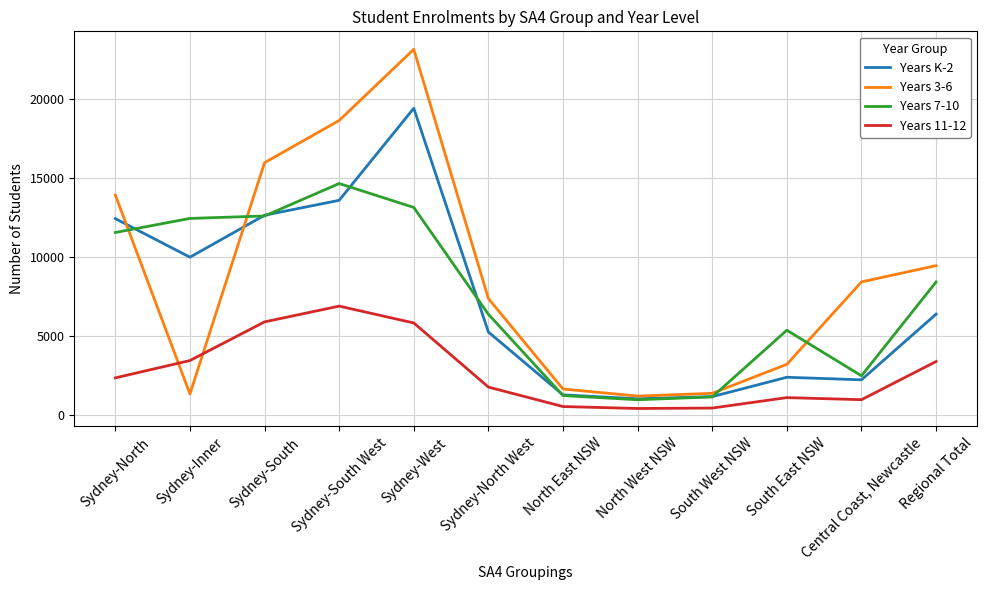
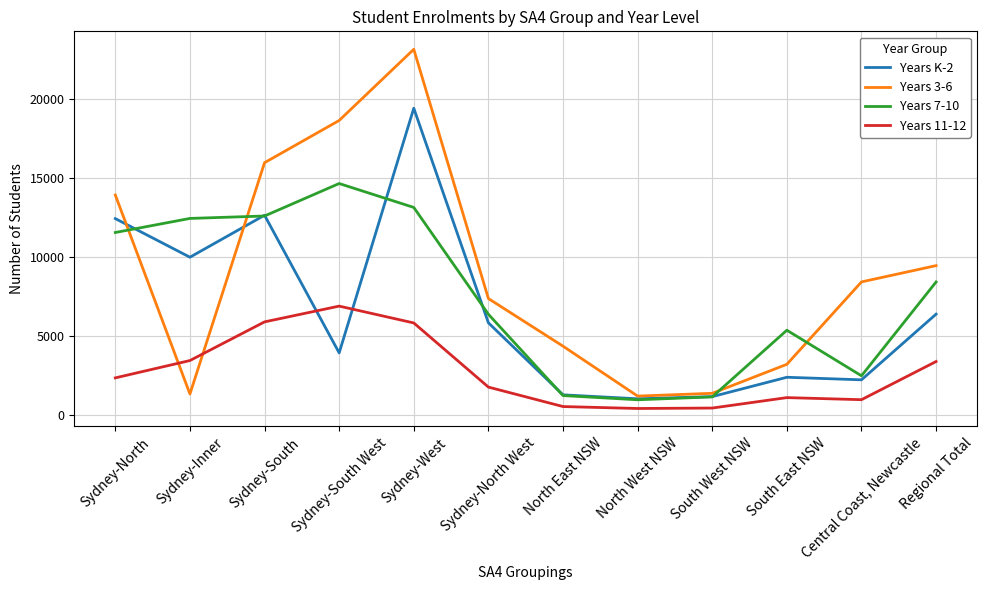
Years K-2, Sydney-South West: 13600 -> 3900
Years K-2, Sydney-North West: 5200 -> 5800
Years 3-6, North East NSW: 1600 -> 4300
